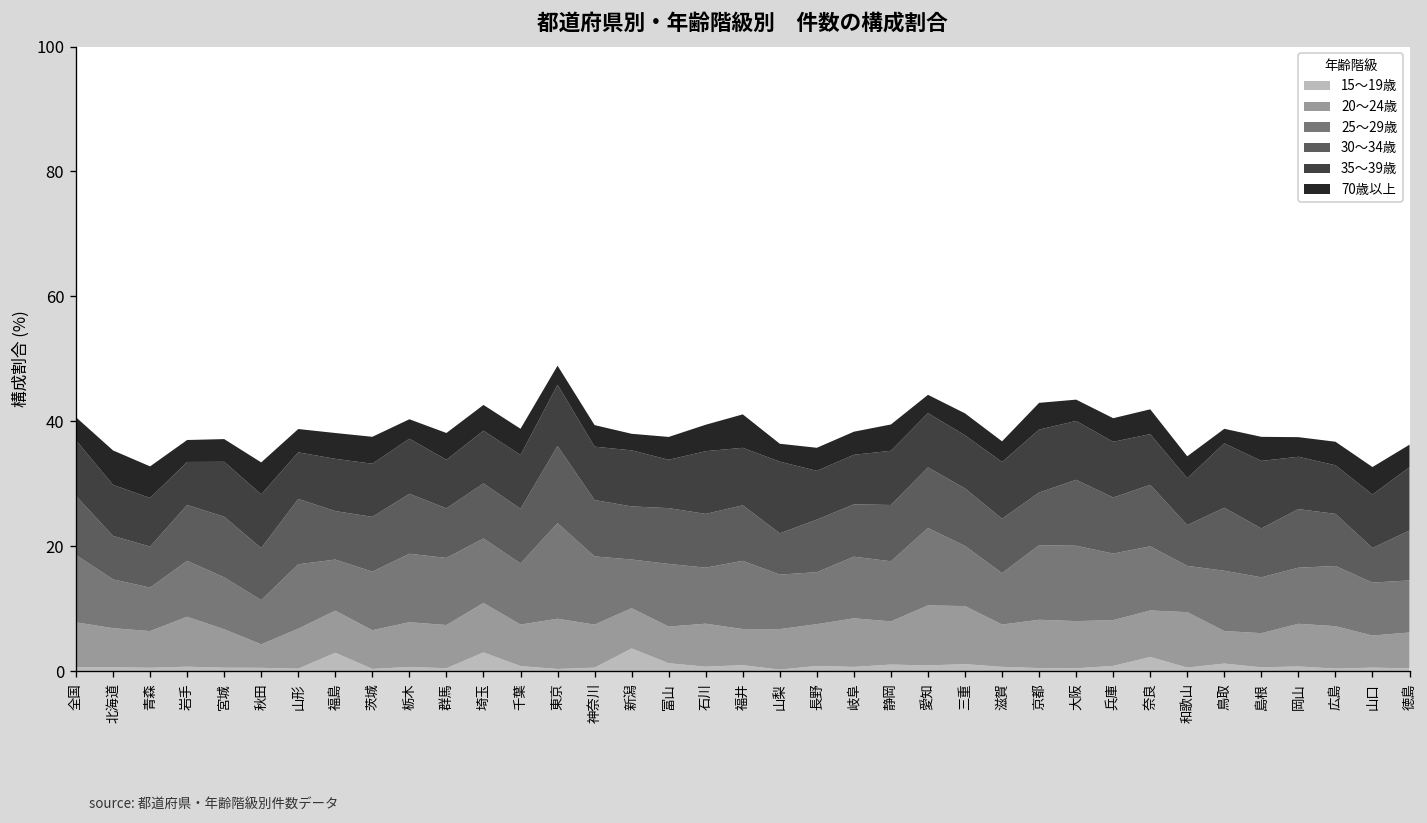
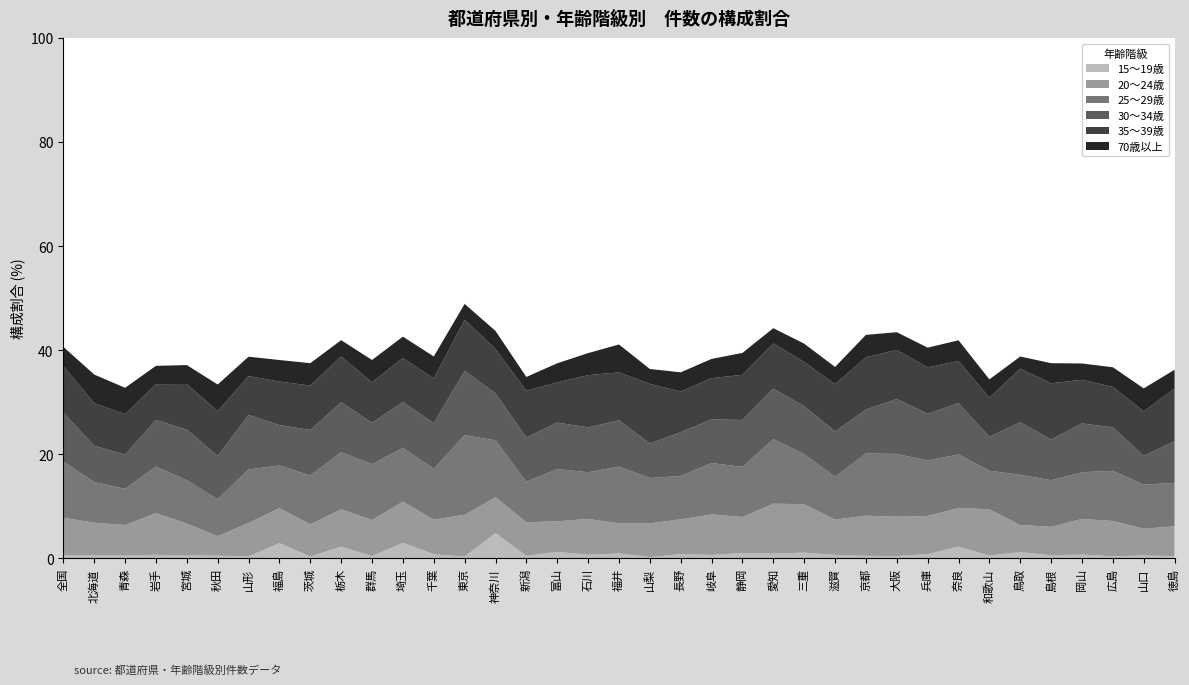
15～19歳, 栃木: 1 -> 2
15～19歳, 神奈川: 1 -> 5
15～19歳, 新潟: 4 -> 1
